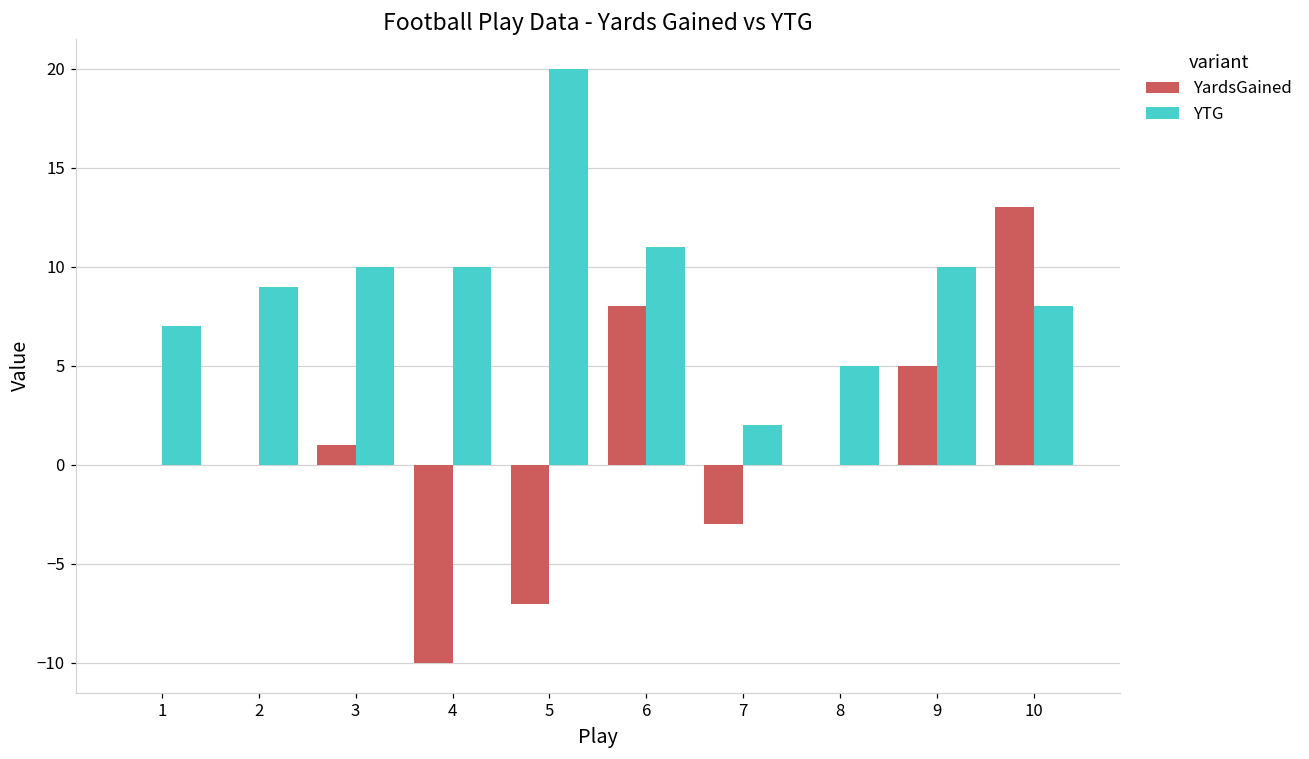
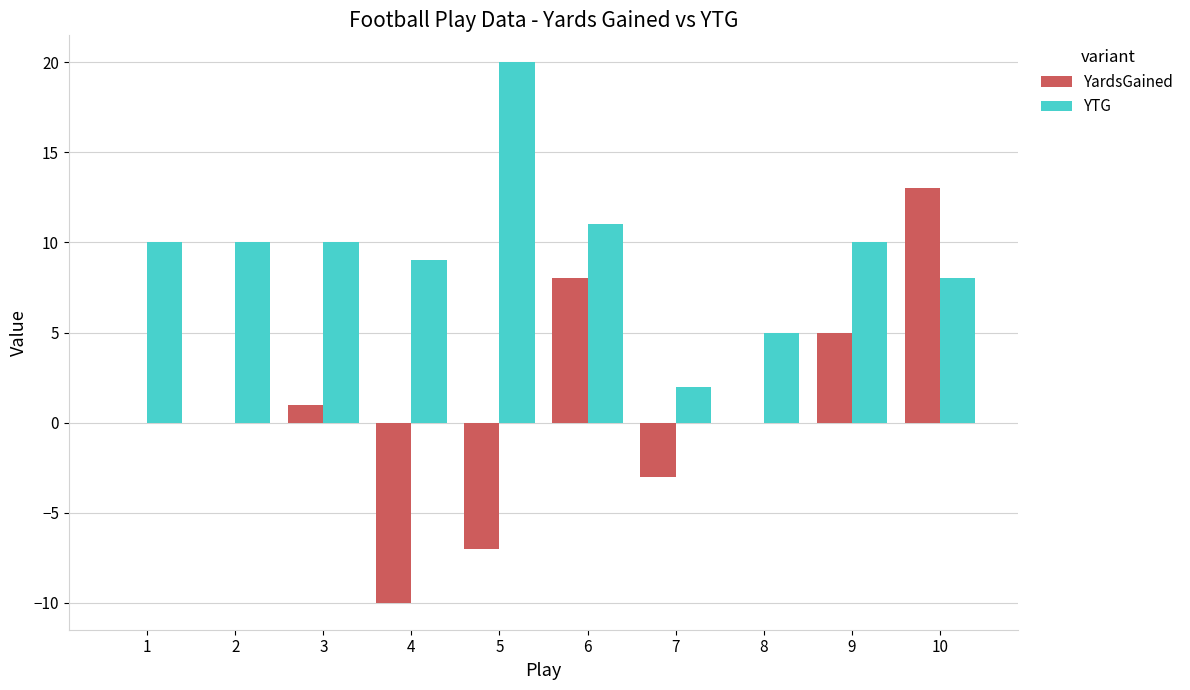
YTG, 1: 7 -> 10
YTG, 2: 9 -> 10
YTG, 4: 10 -> 9
